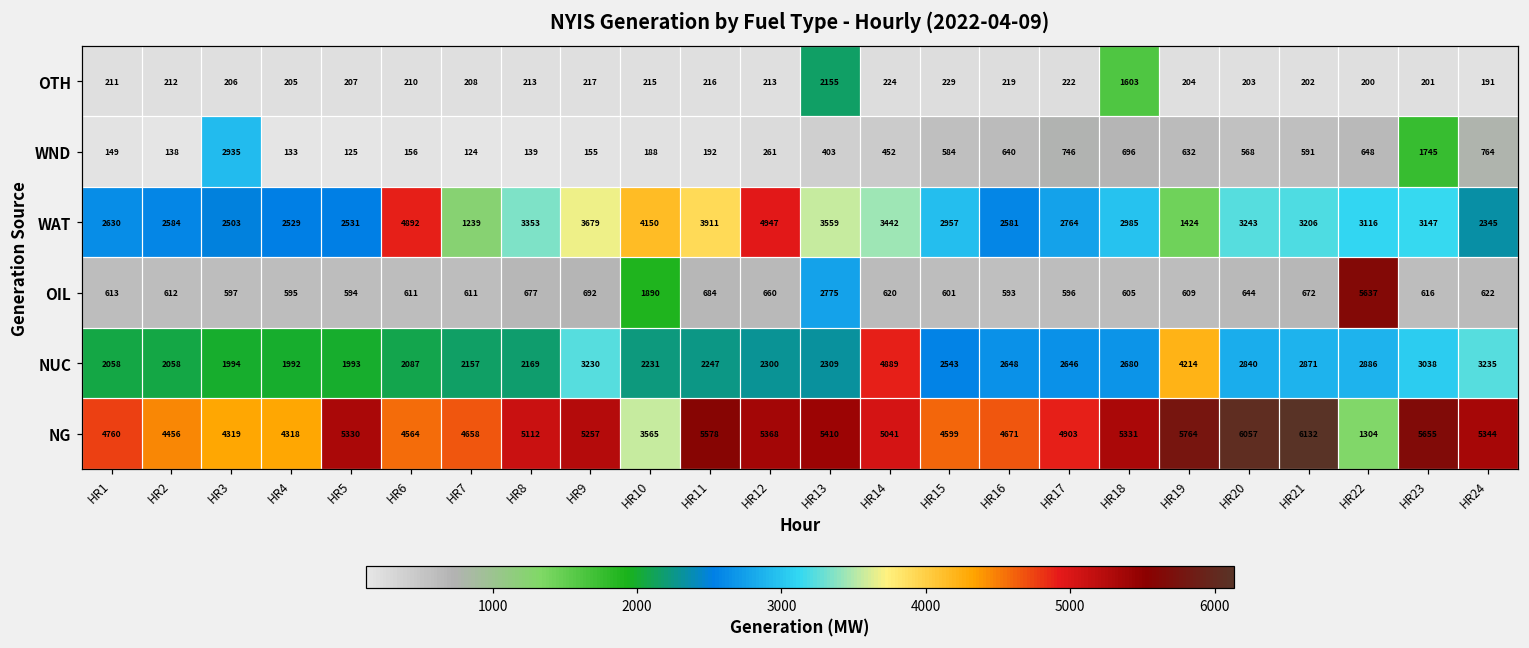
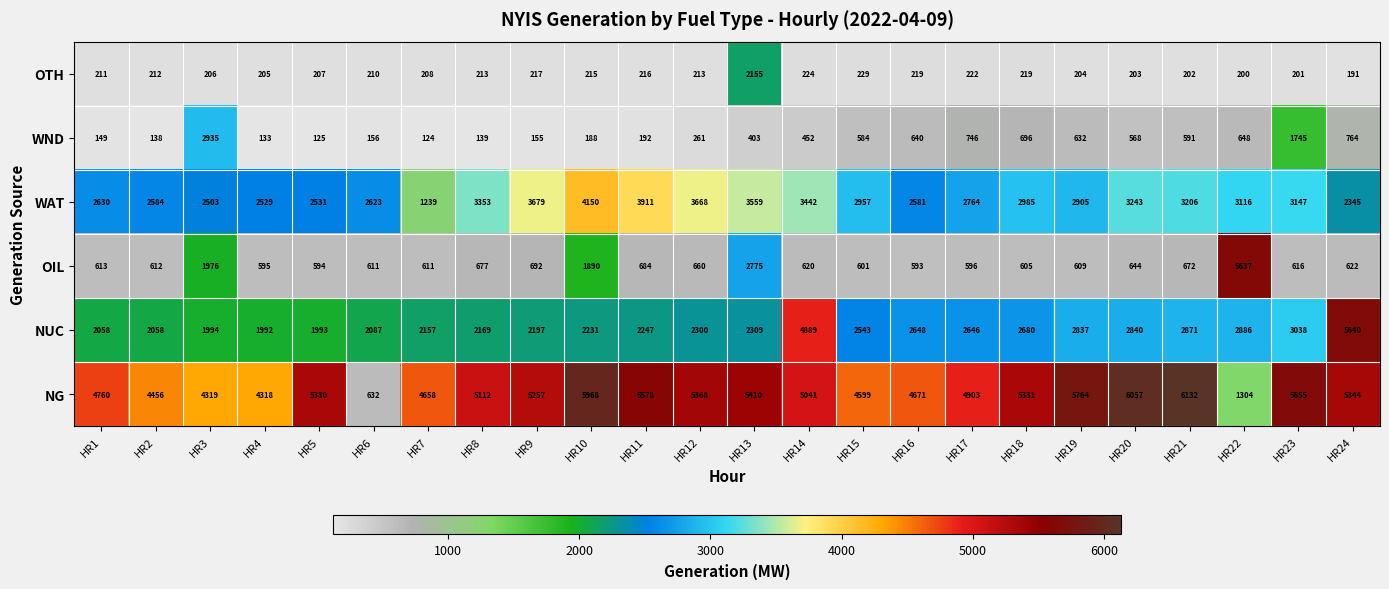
OTH, HR18: 1603 -> 219
WAT, HR6: 4892 -> 2623
WAT, HR12: 4947 -> 3668
WAT, HR19: 1424 -> 2905
OIL, HR3: 597 -> 1976
NUC, HR9: 3230 -> 2197
NUC, HR19: 4214 -> 2837
NUC, HR24: 3235 -> 5640
NG, HR6: 4564 -> 632
NG, HR10: 3565 -> 5968
